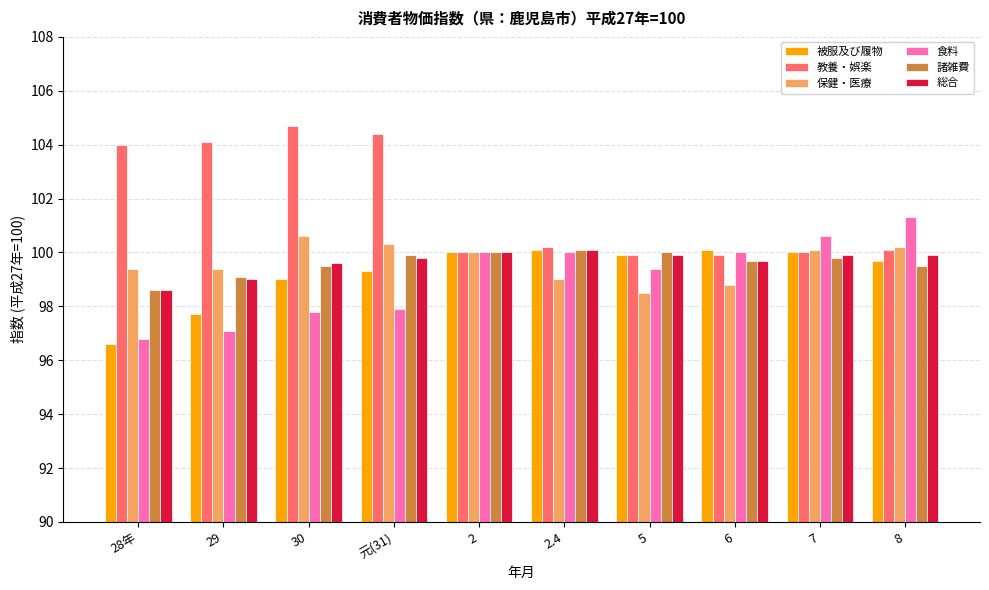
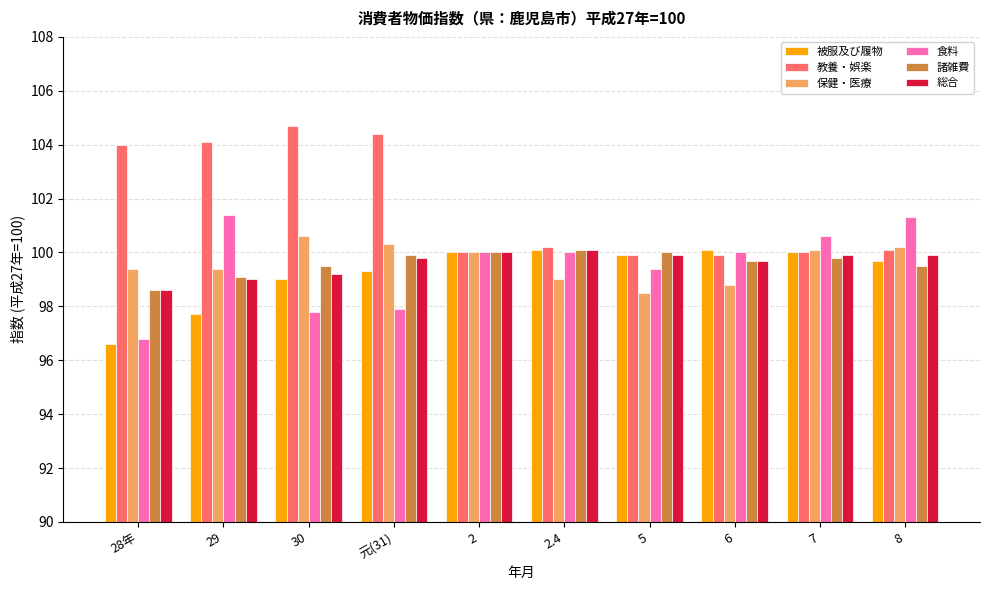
食料, 29: 97.1 -> 101.4
総合, 30: 99.6 -> 99.2
